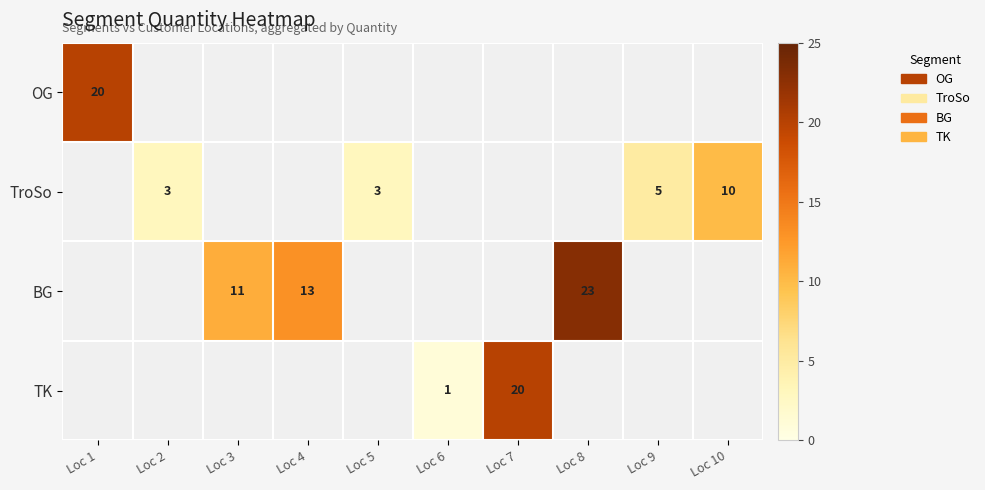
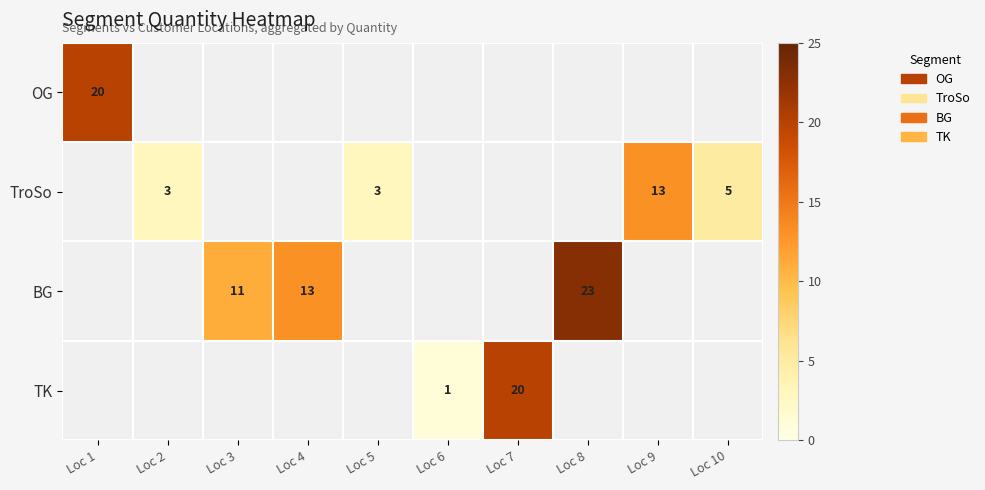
TroSo, Loc 9: 5 -> 13
TroSo, Loc 10: 10 -> 5
